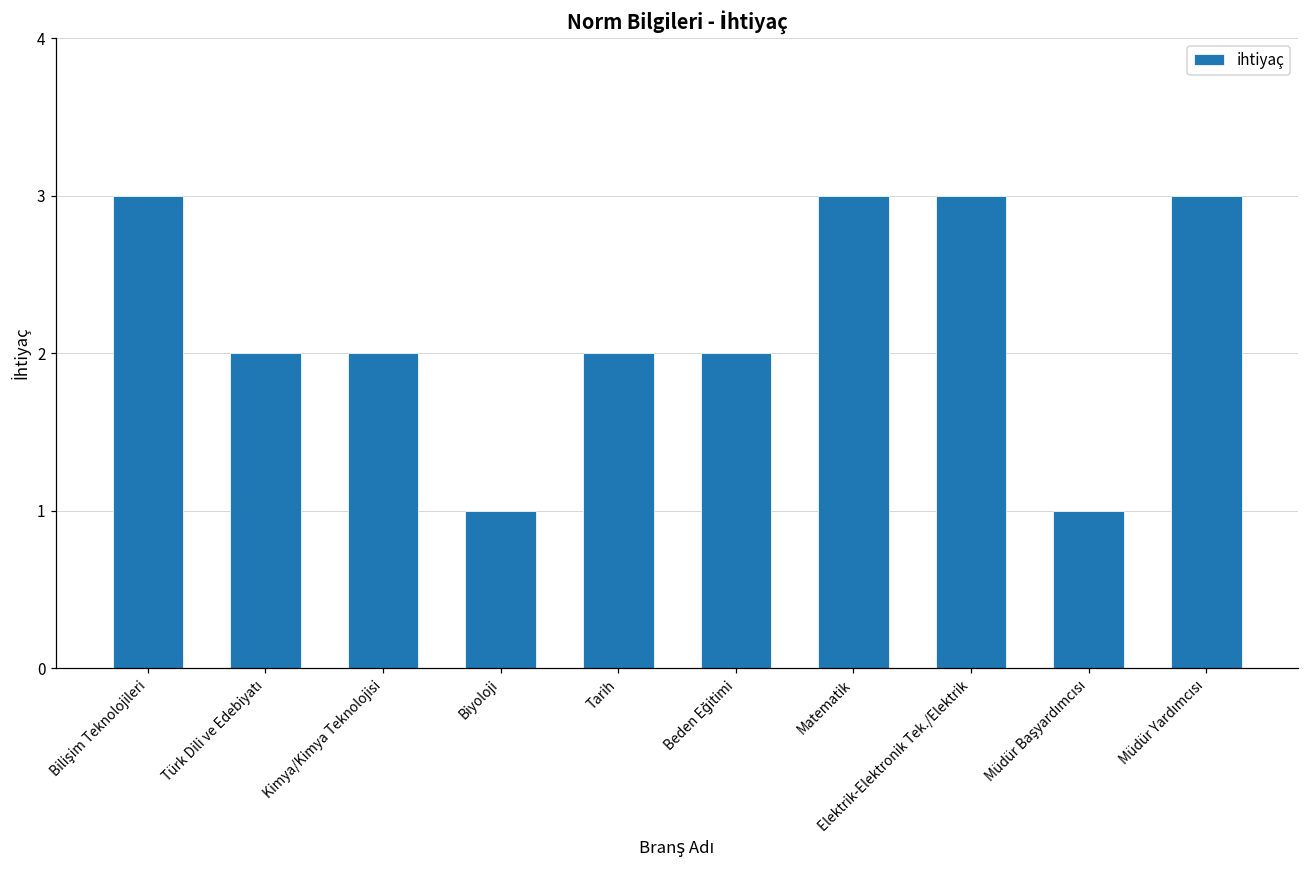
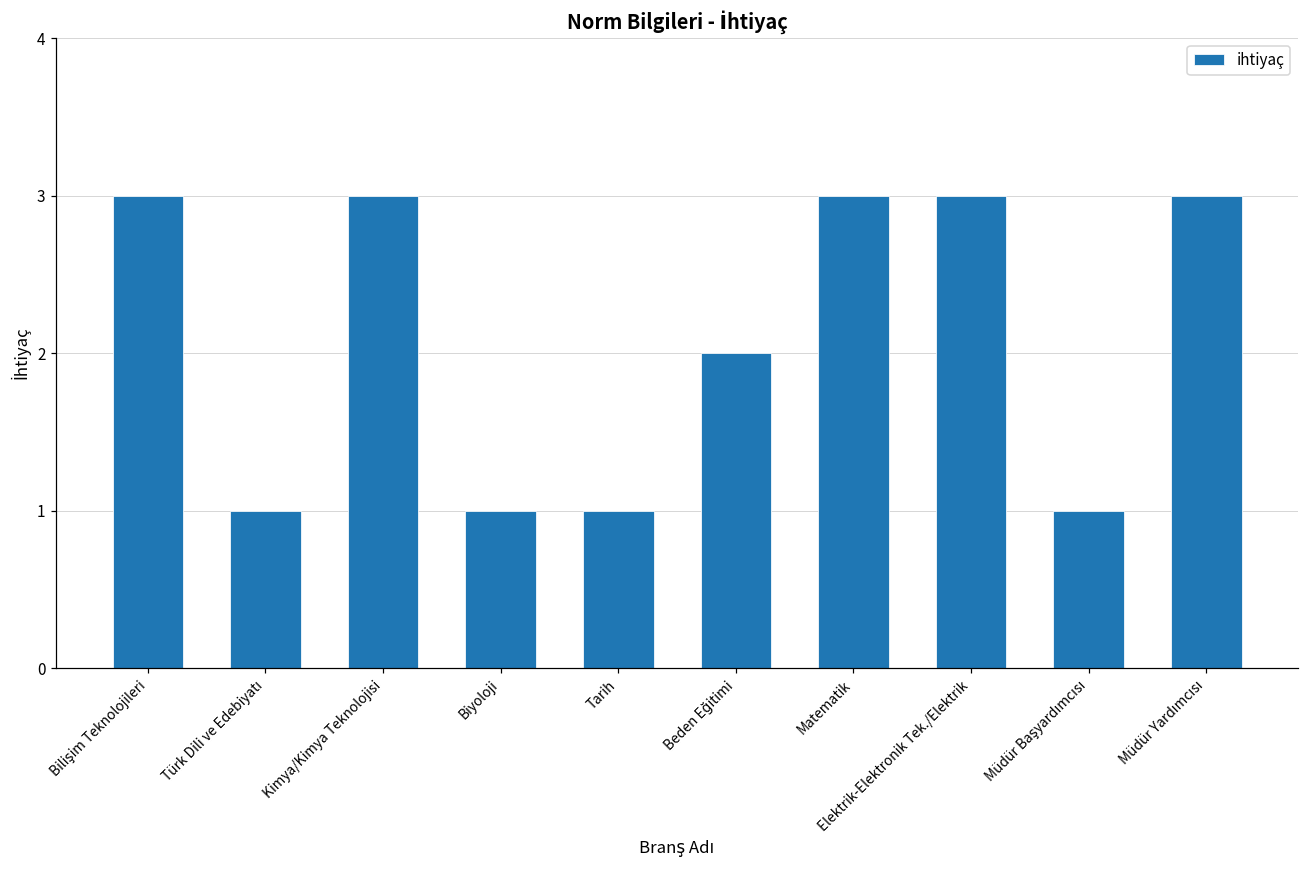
Türk Dili ve Edebiyatı: 2 -> 1
Kimya/Kimya Teknolojisi: 2 -> 3
Tarih: 2 -> 1
